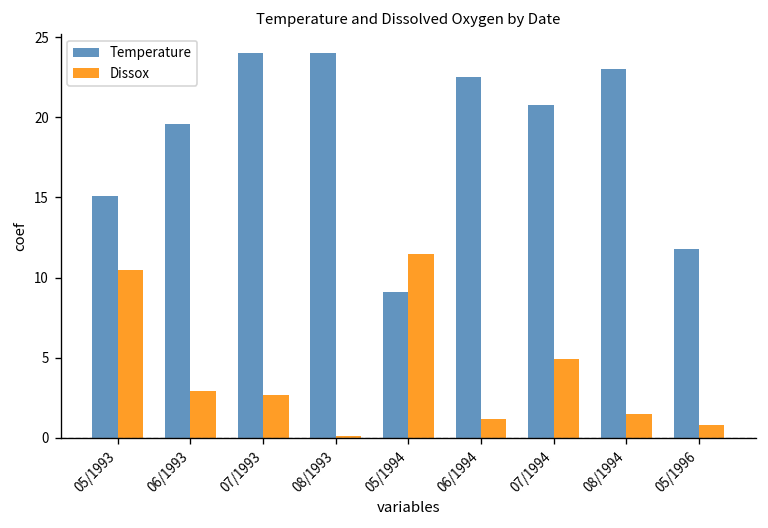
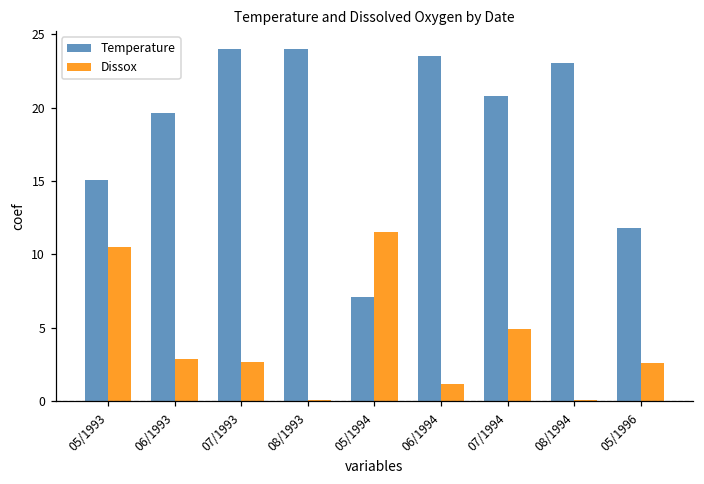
Temperature, 05/1994: 9.1 -> 7.1
Temperature, 06/1994: 22.5 -> 23.5
Dissox, 08/1994: 1.5 -> 0.1
Dissox, 05/1996: 0.8 -> 2.6
